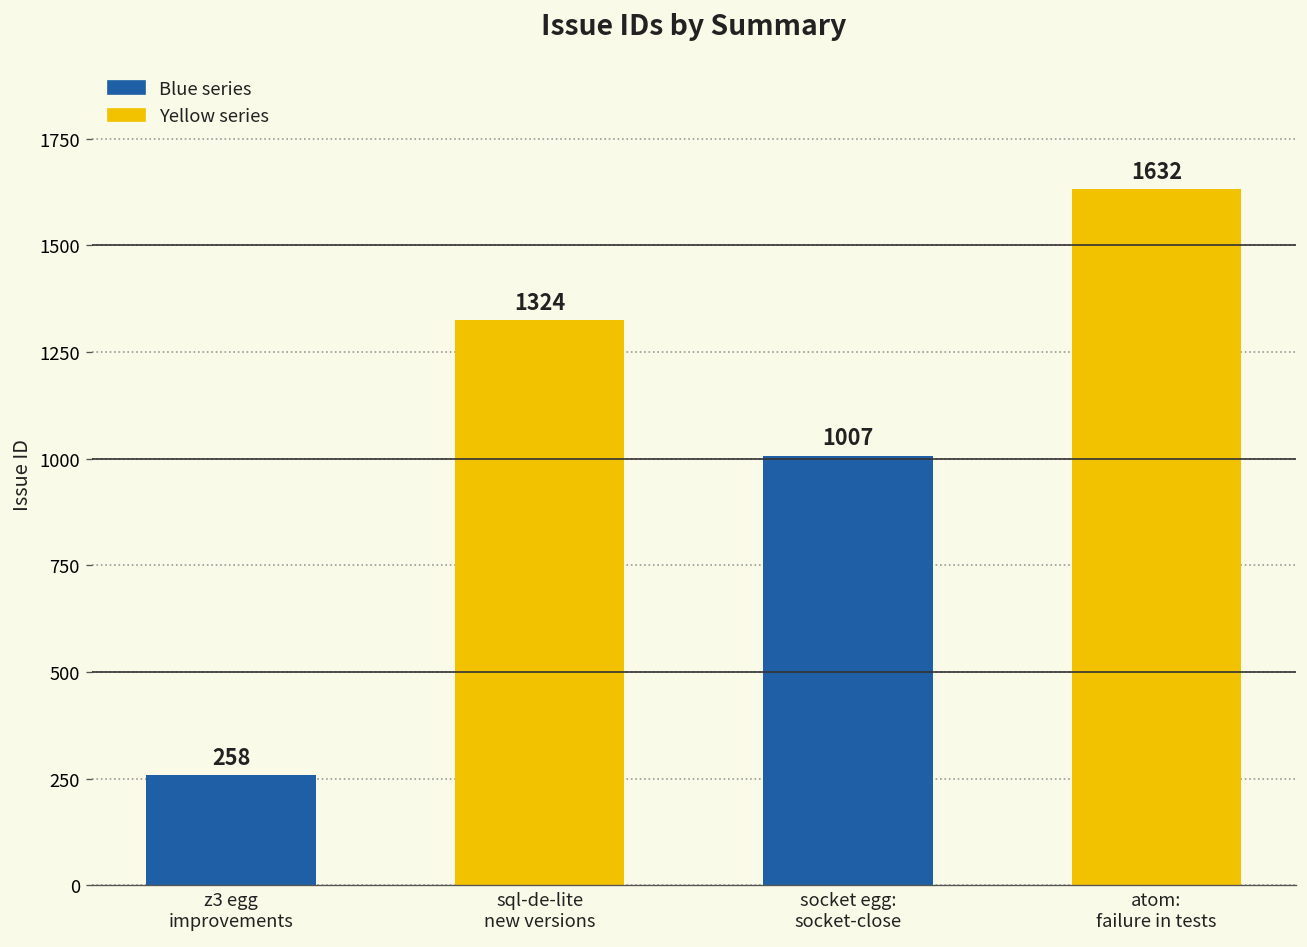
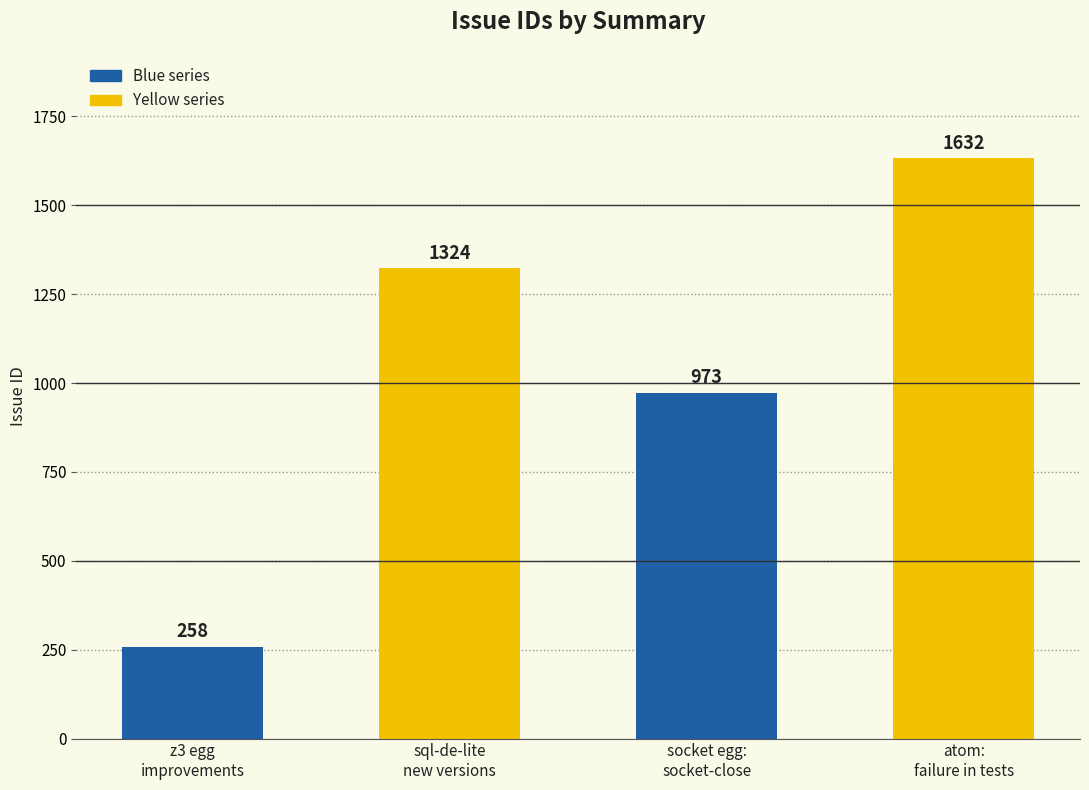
socket egg: socket-close: 1007 -> 973
